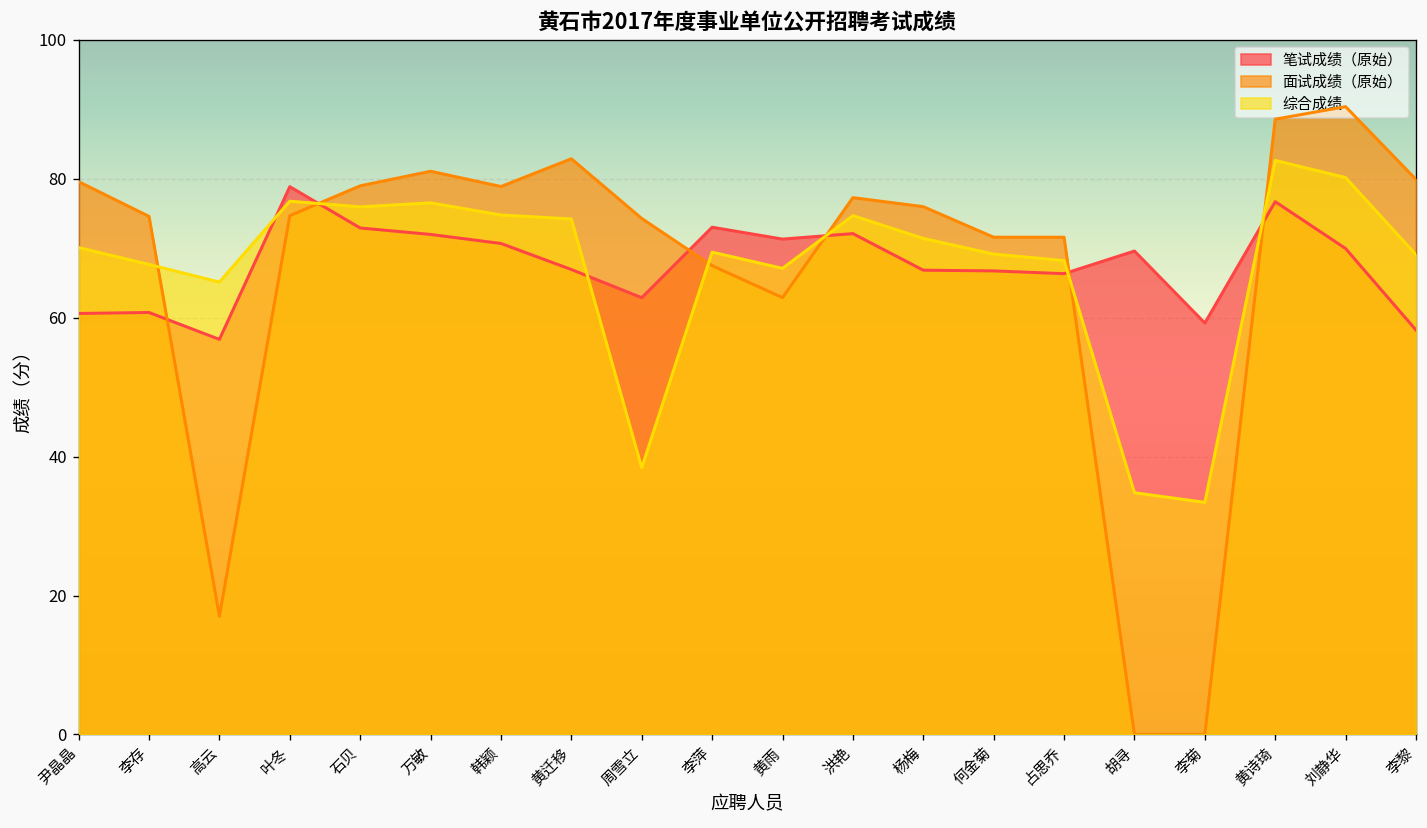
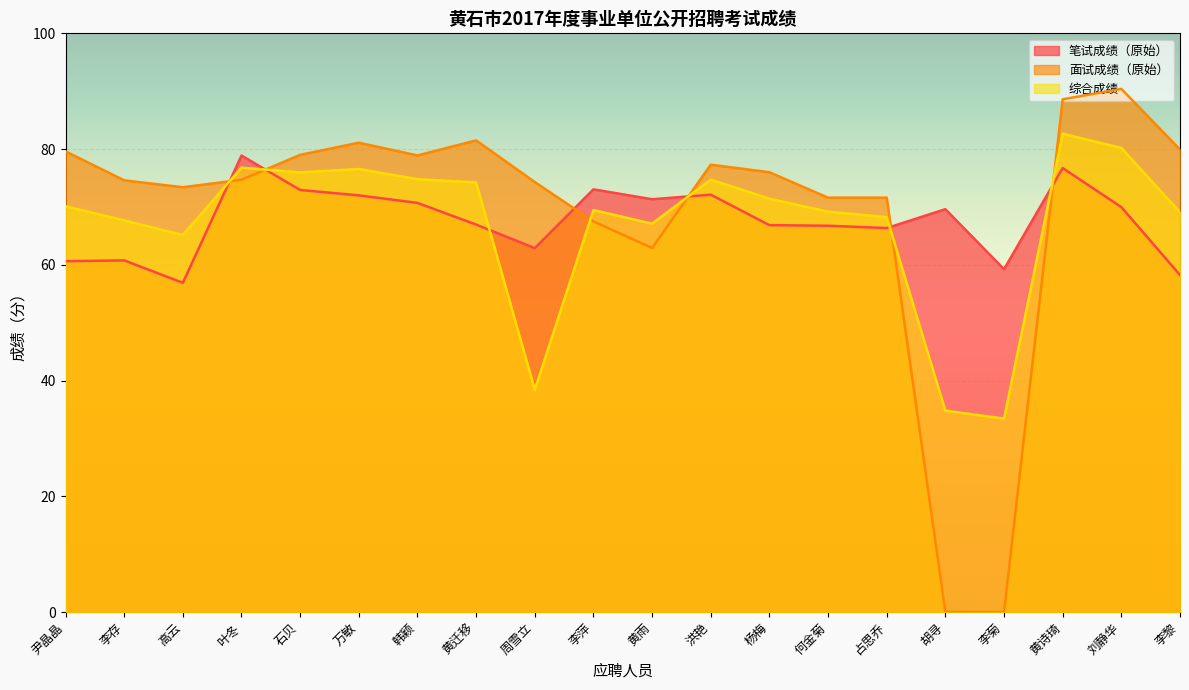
面试成绩（原始）, 高云: 17 -> 73
面试成绩（原始）, 黄迁移: 83 -> 82
